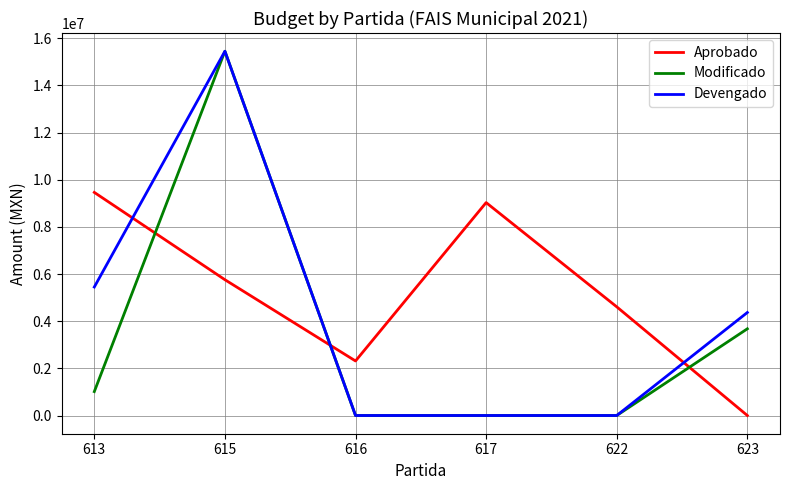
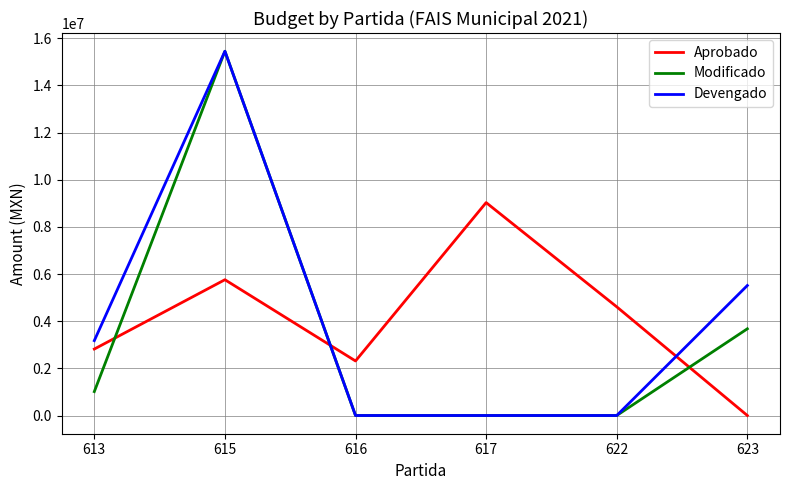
Aprobado, 613: 9500000 -> 2800000
Devengado, 613: 5500000 -> 3200000
Devengado, 623: 4400000 -> 5500000
